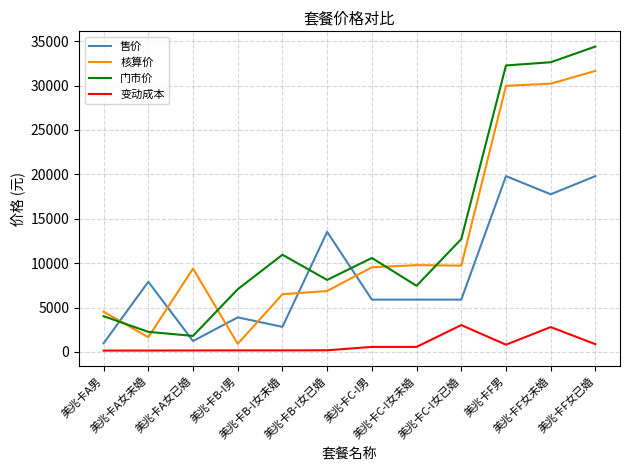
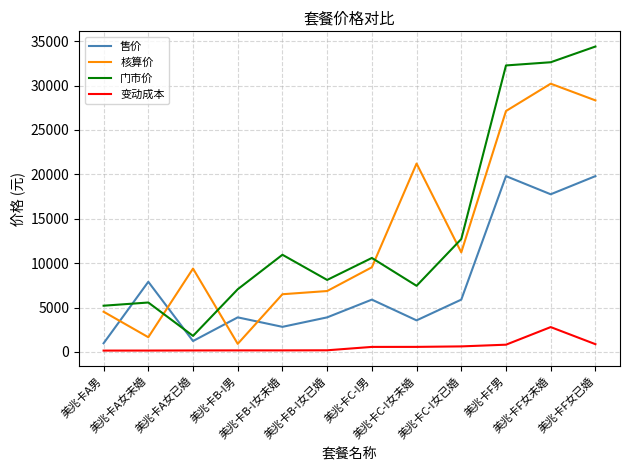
门市价, 美兆卡A男: 4000 -> 5000
门市价, 美兆卡A女未婚: 2000 -> 6000
售价, 美兆卡B-I女已婚: 14000 -> 4000
售价, 美兆卡C-I女未婚: 6000 -> 4000
核算价, 美兆卡C-I女未婚: 10000 -> 21000
核算价, 美兆卡C-I女已婚: 10000 -> 11000
变动成本, 美兆卡C-I女已婚: 3000 -> 1000
核算价, 美兆卡F男: 30000 -> 27000
核算价, 美兆卡F女已婚: 32000 -> 28000
